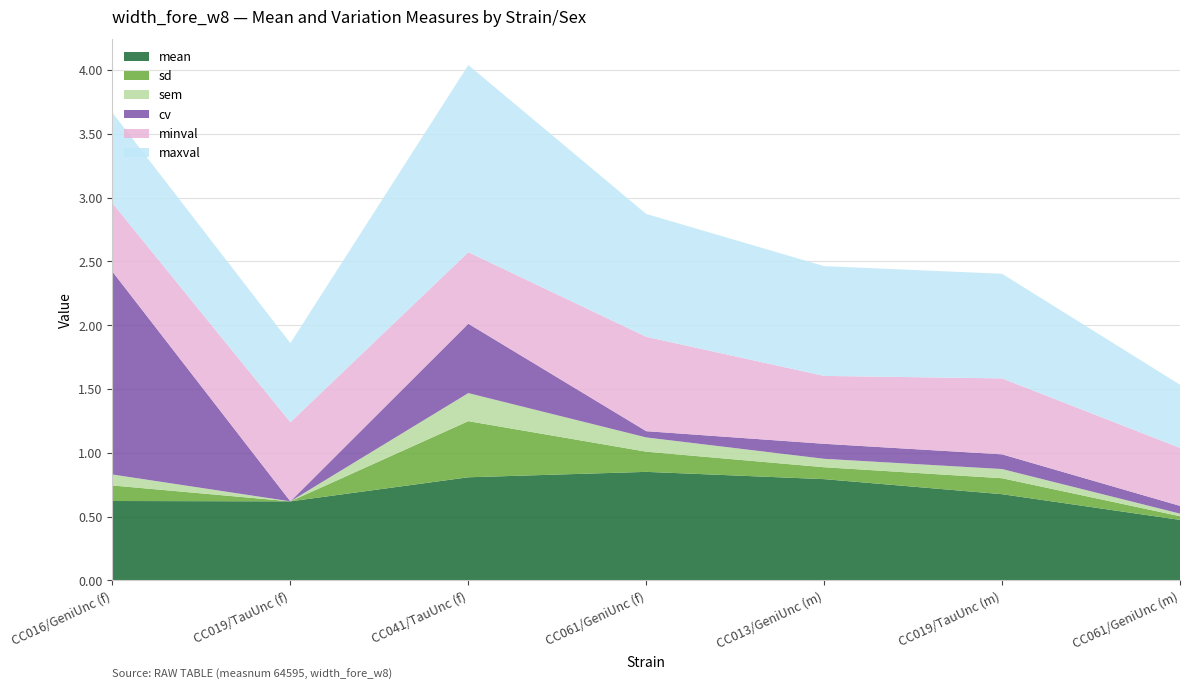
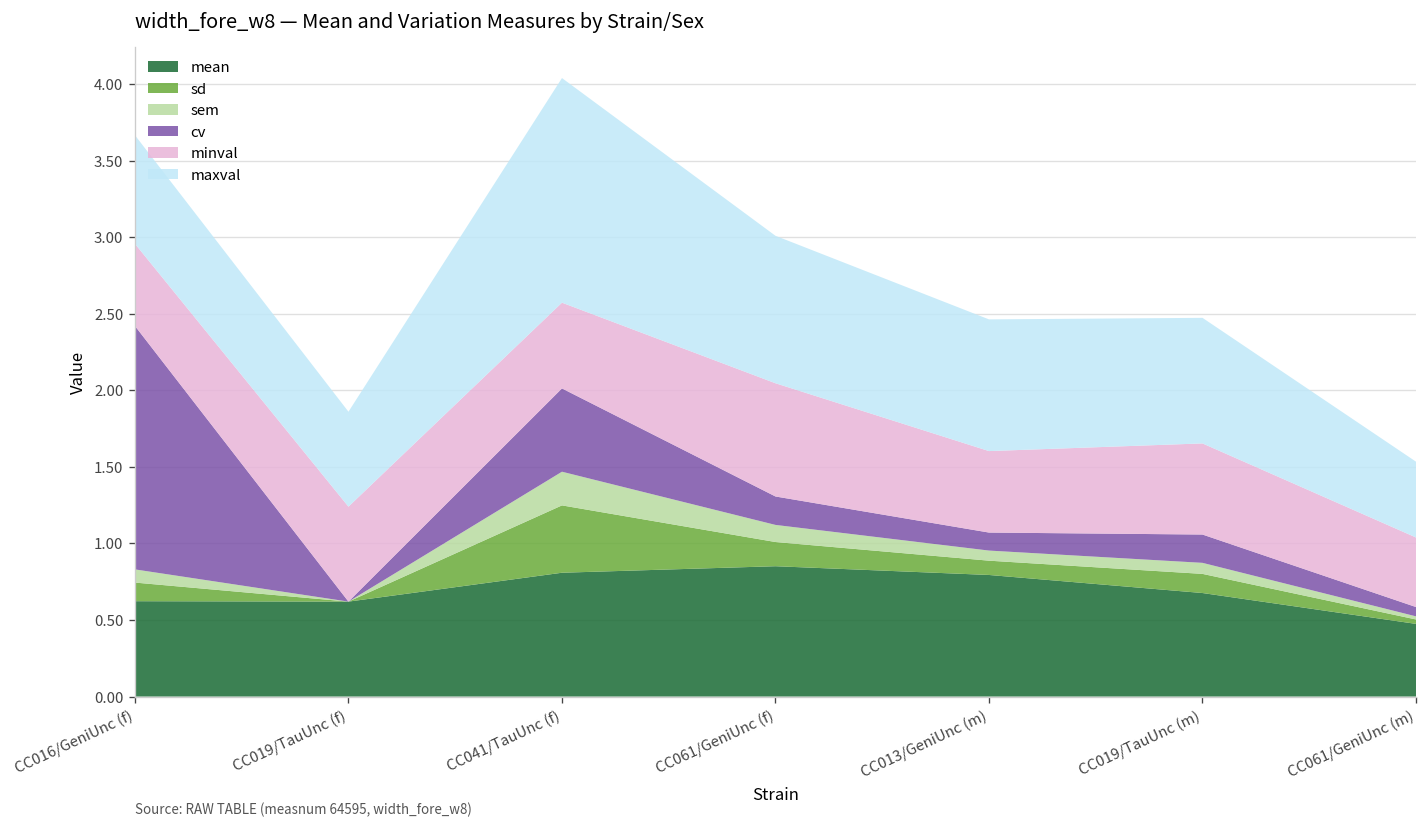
cv, CC061/GeniUnc (f): 0.05 -> 0.19
cv, CC019/TauUnc (m): 0.12 -> 0.18
